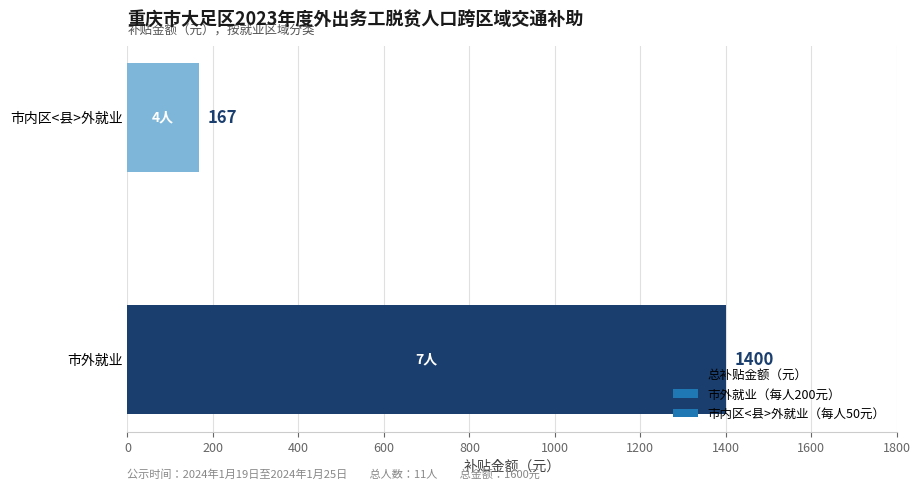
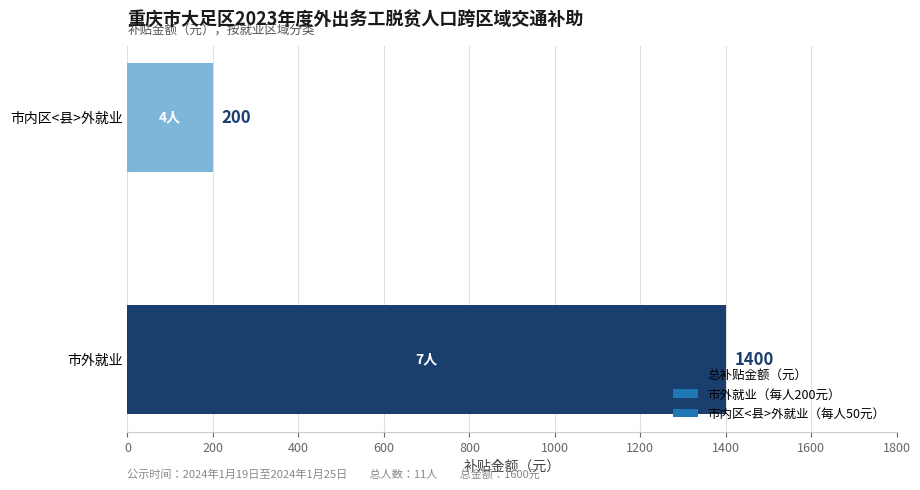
市内区<县>外就业: 167 -> 200
